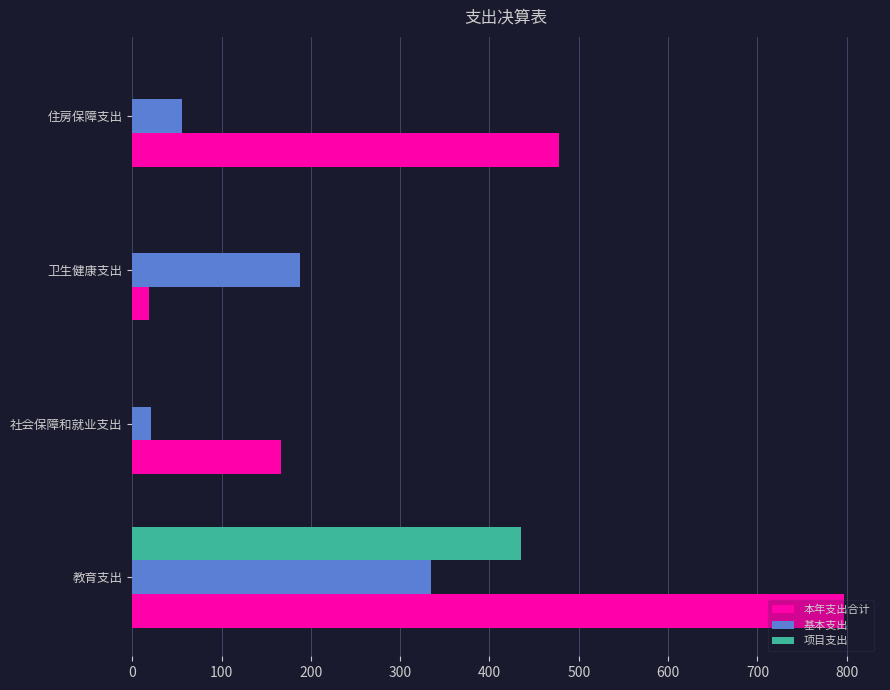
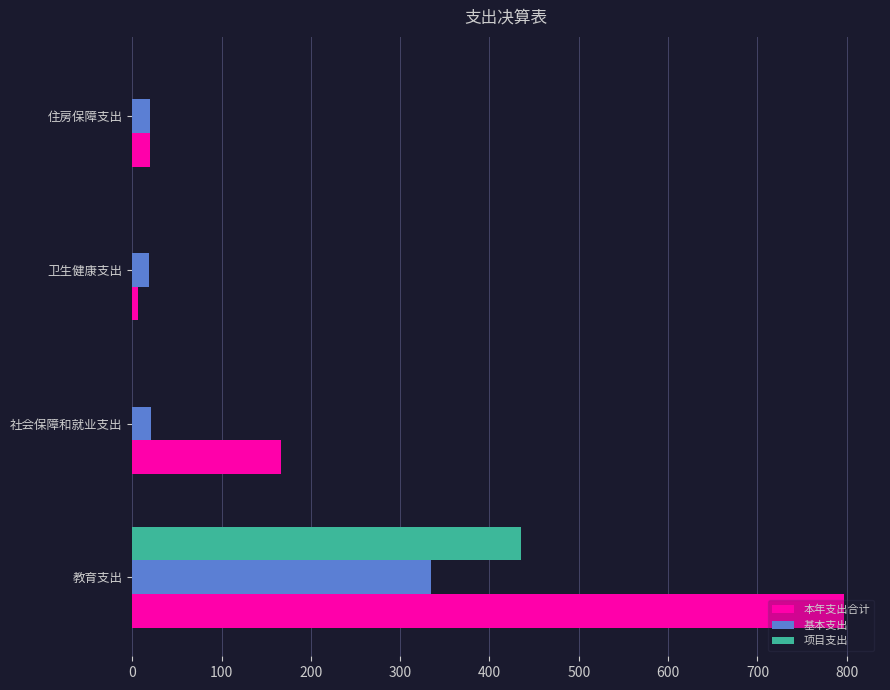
基本支出, 住房保障支出: 60 -> 20
本年支出合计, 住房保障支出: 480 -> 20
基本支出, 卫生健康支出: 190 -> 20
本年支出合计, 卫生健康支出: 20 -> 10
